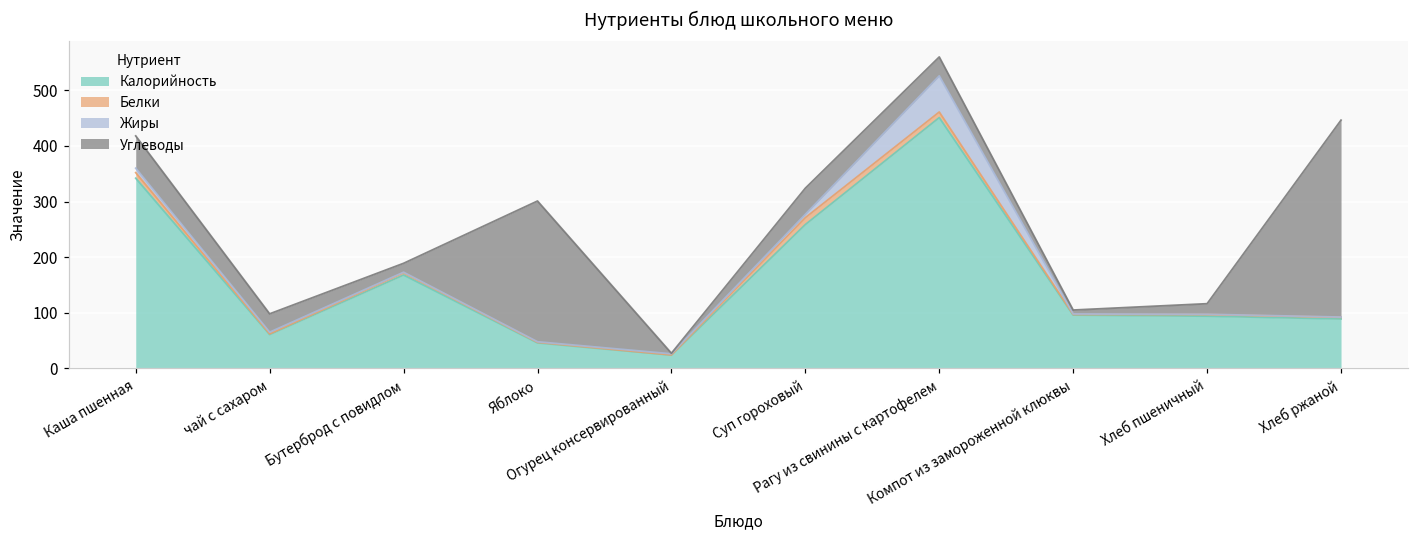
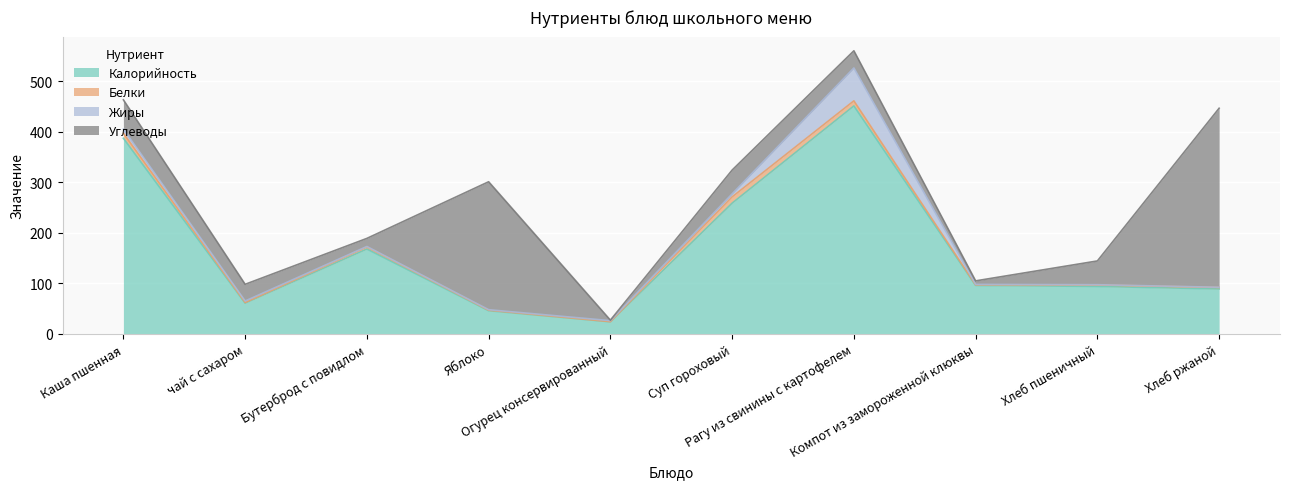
Калорийность, Каша пшенная: 340 -> 390
Углеводы, Хлеб пшеничный: 20 -> 50
